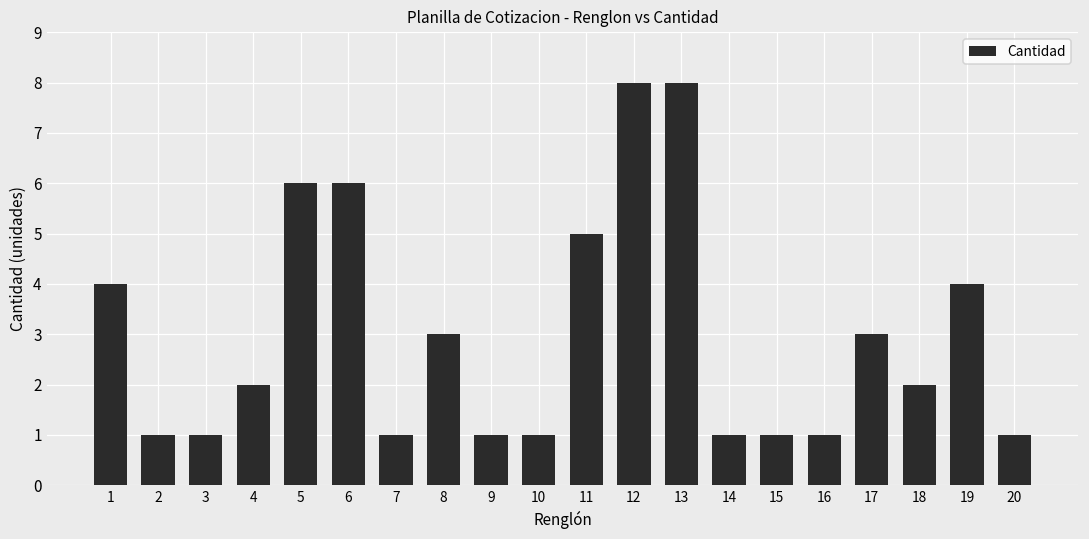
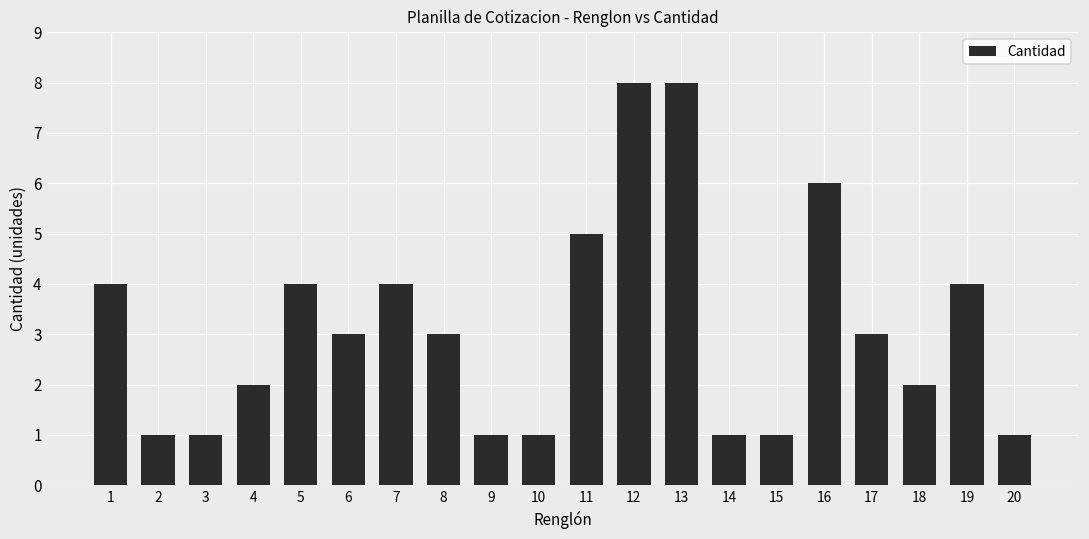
5: 6 -> 4
6: 6 -> 3
7: 1 -> 4
16: 1 -> 6
